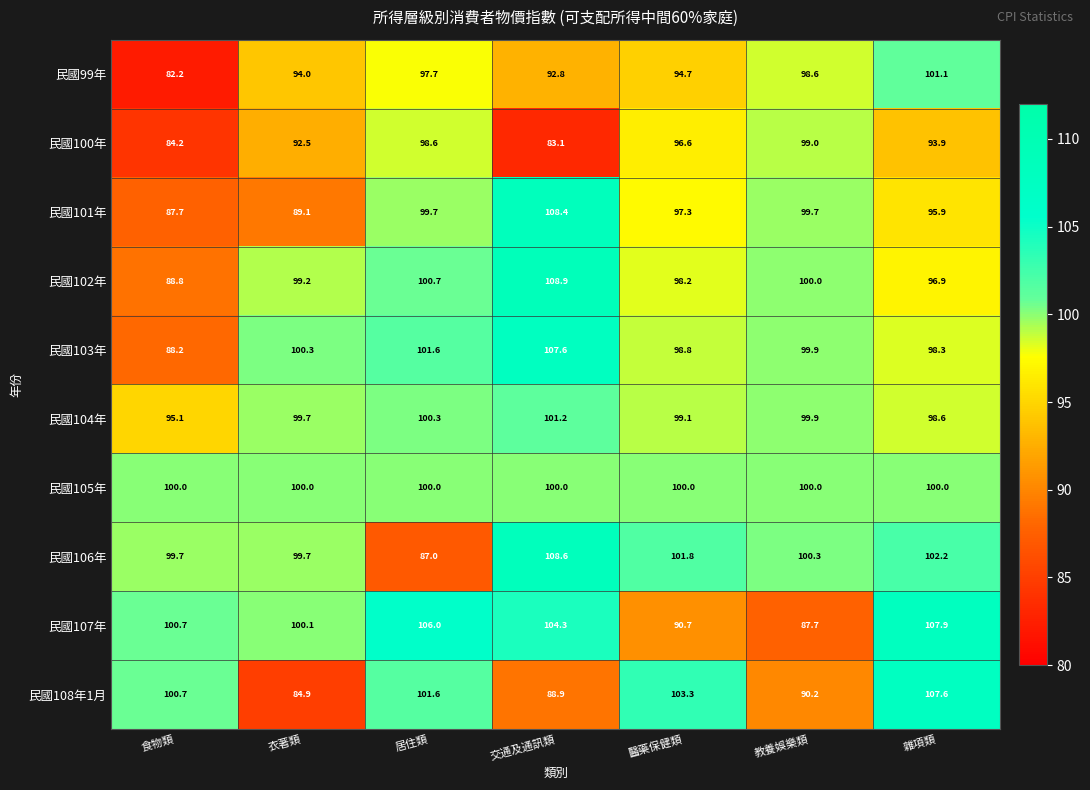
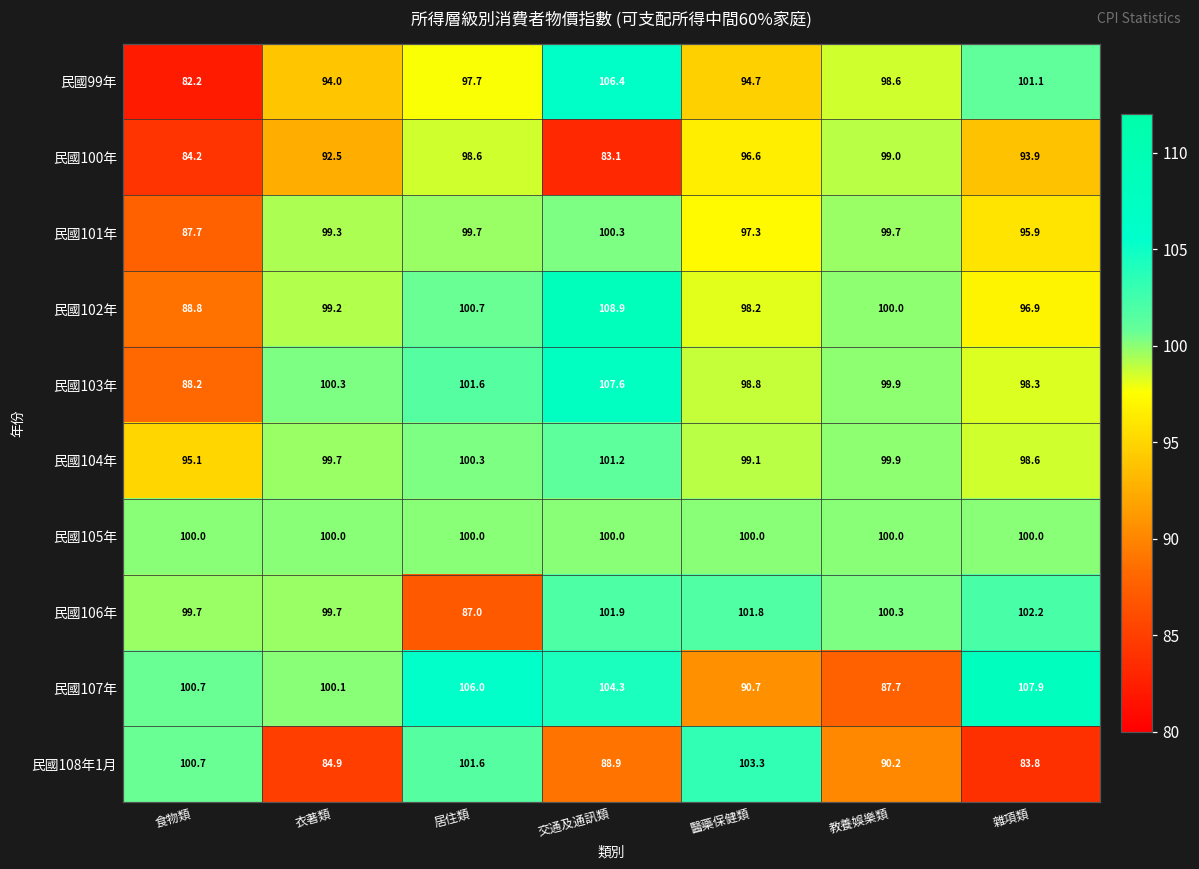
民國99年, 交通及通訊類: 92.8 -> 106.4
民國101年, 衣著類: 89.1 -> 99.3
民國101年, 交通及通訊類: 108.4 -> 100.3
民國106年, 交通及通訊類: 108.6 -> 101.9
民國108年1月, 雜項類: 107.6 -> 83.8
